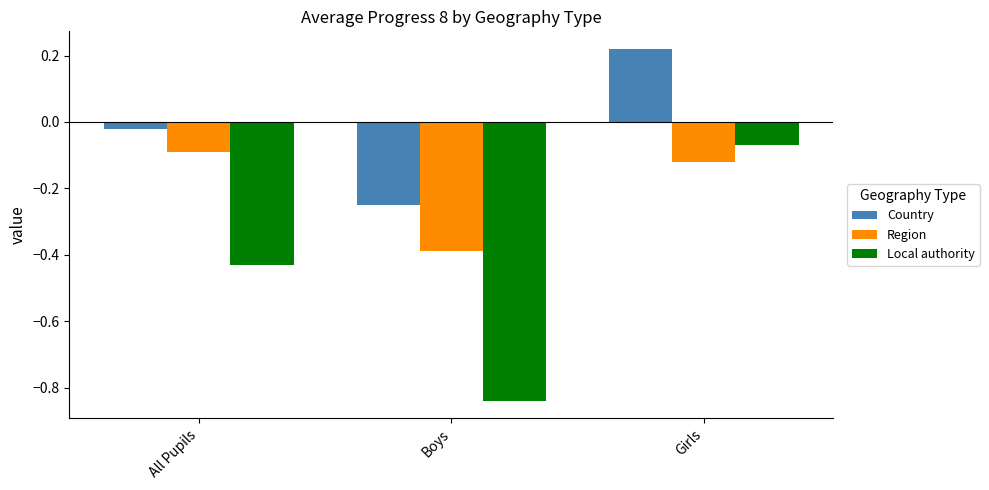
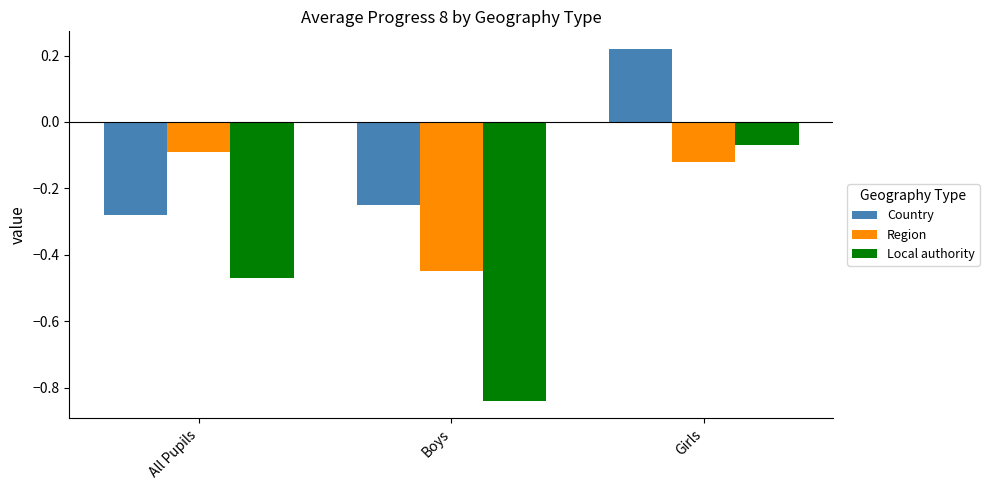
Country, All Pupils: -0.02 -> -0.28
Local authority, All Pupils: -0.43 -> -0.47
Region, Boys: -0.39 -> -0.45
